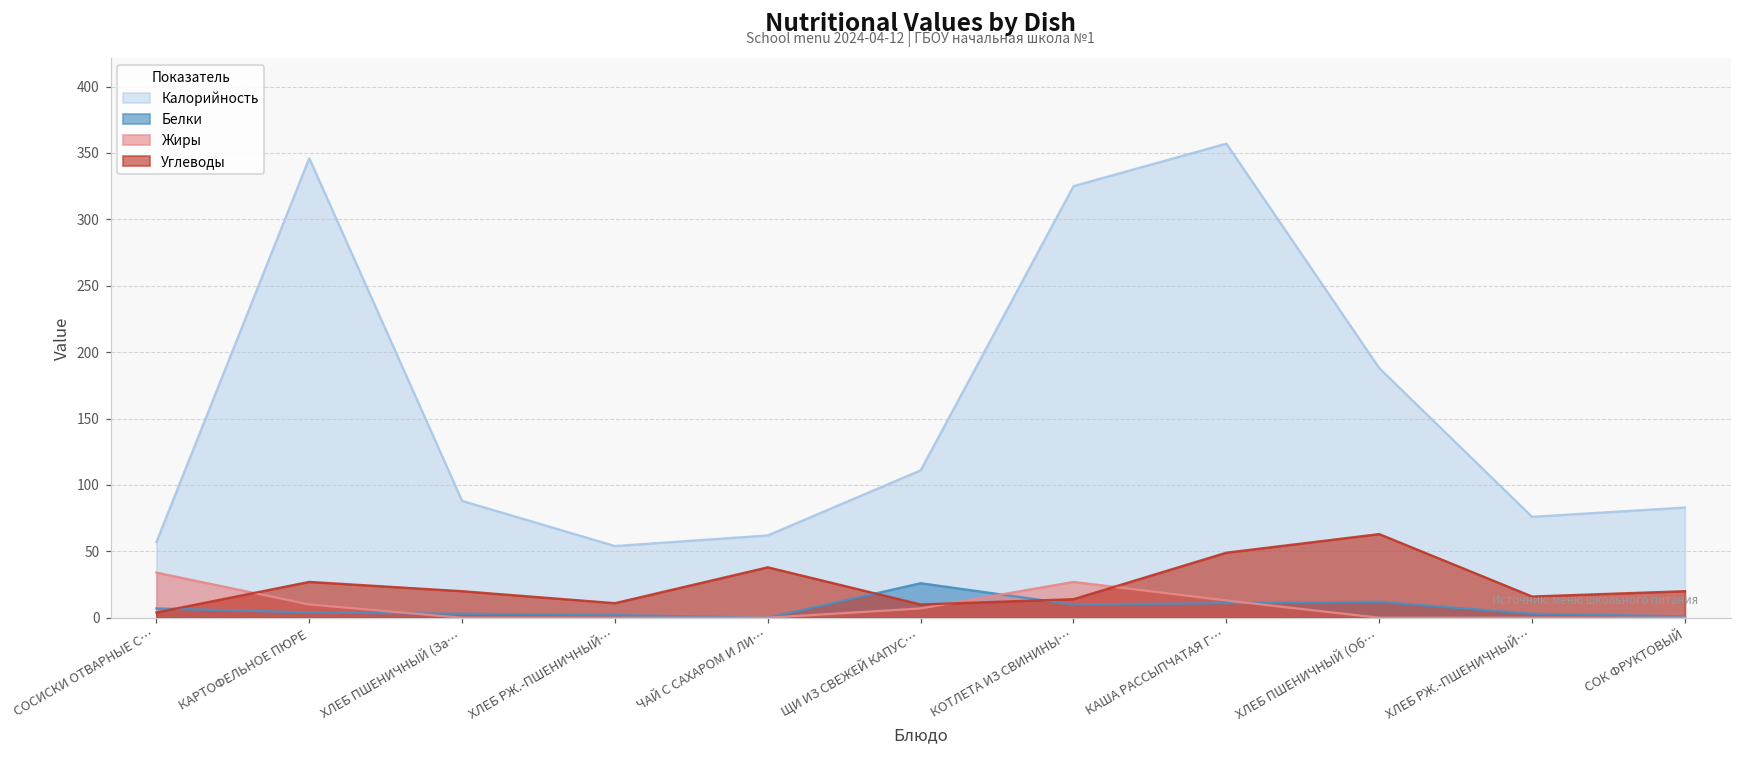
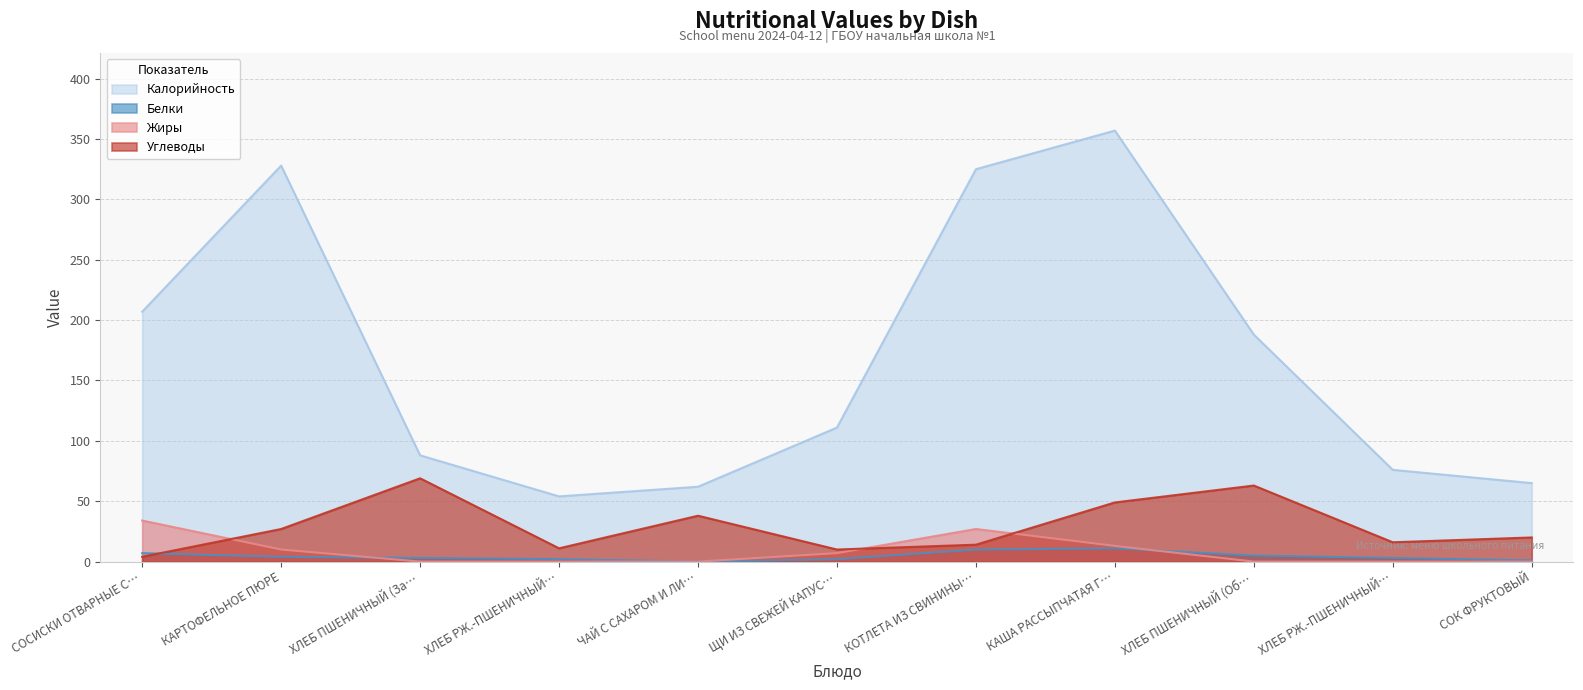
Калорийность, СОСИСКИ ОТВАРНЫЕ С…: 57 -> 207
Калорийность, КАРТОФЕЛЬНОЕ ПЮРЕ: 346 -> 328
Углеводы, ХЛЕБ ПШЕНИЧНЫЙ (За…: 20 -> 69
Белки, ЩИ ИЗ СВЕЖЕЙ КАПУС…: 26 -> 2
Белки, ХЛЕБ ПШЕНИЧНЫЙ (Об…: 12 -> 5
Калорийность, СОК ФРУКТОВЫЙ: 83 -> 65
